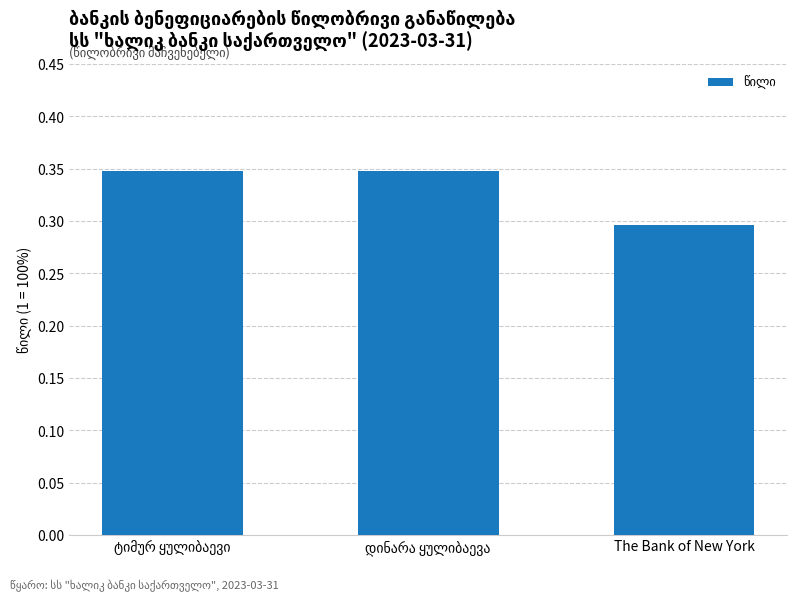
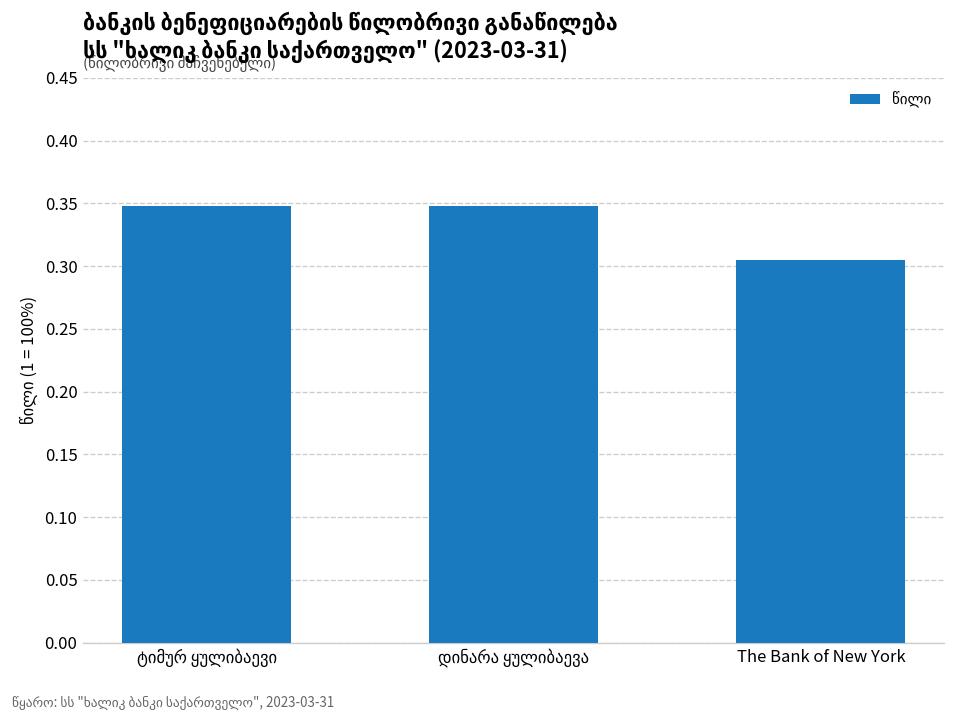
The Bank of New York: 0.296 -> 0.305
